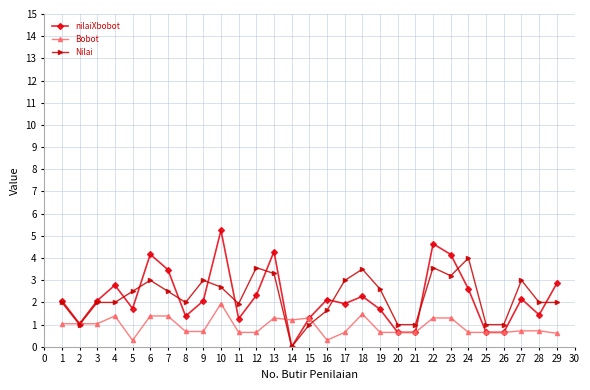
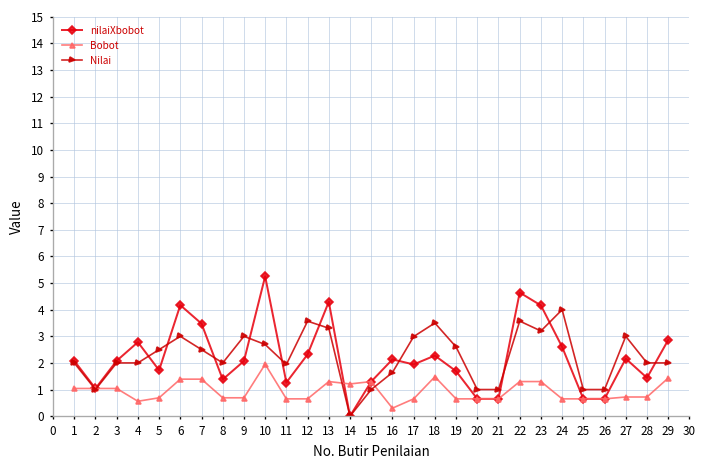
Bobot, 4: 1.4 -> 0.6
Bobot, 5: 0.3 -> 0.7
Bobot, 29: 0.6 -> 1.4
